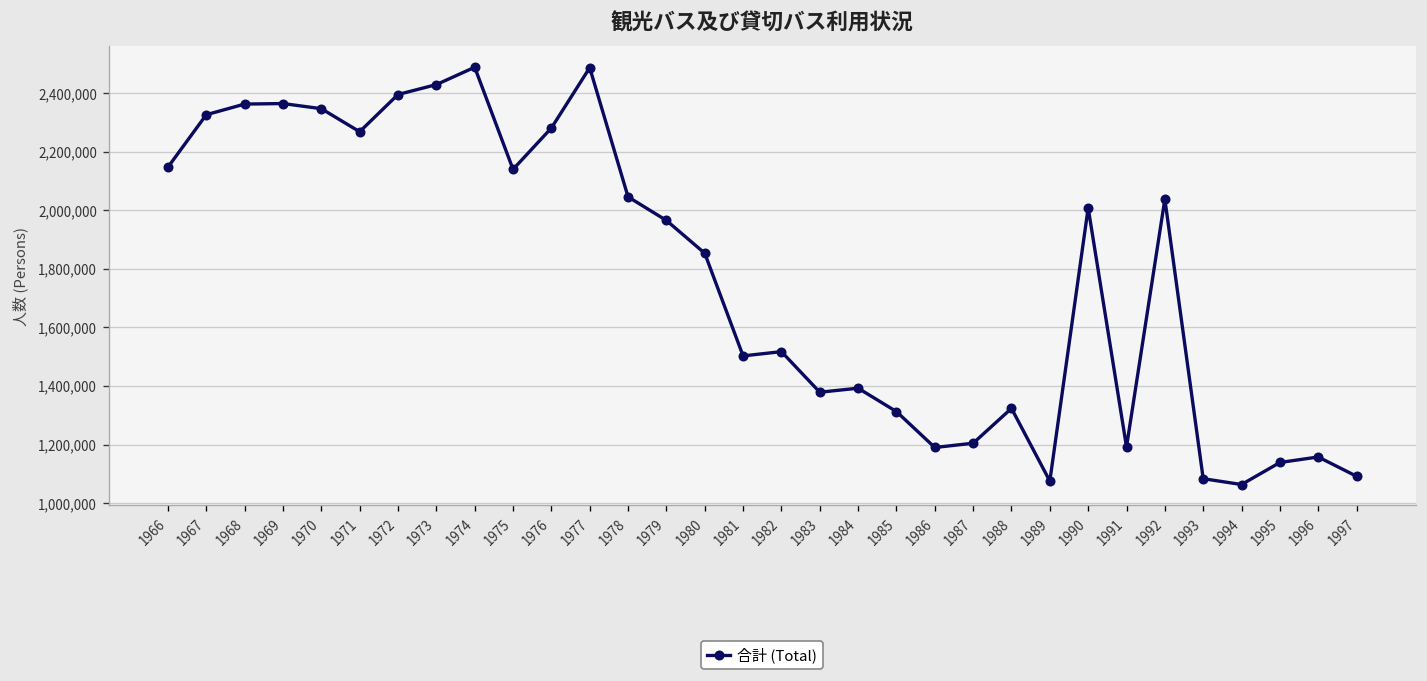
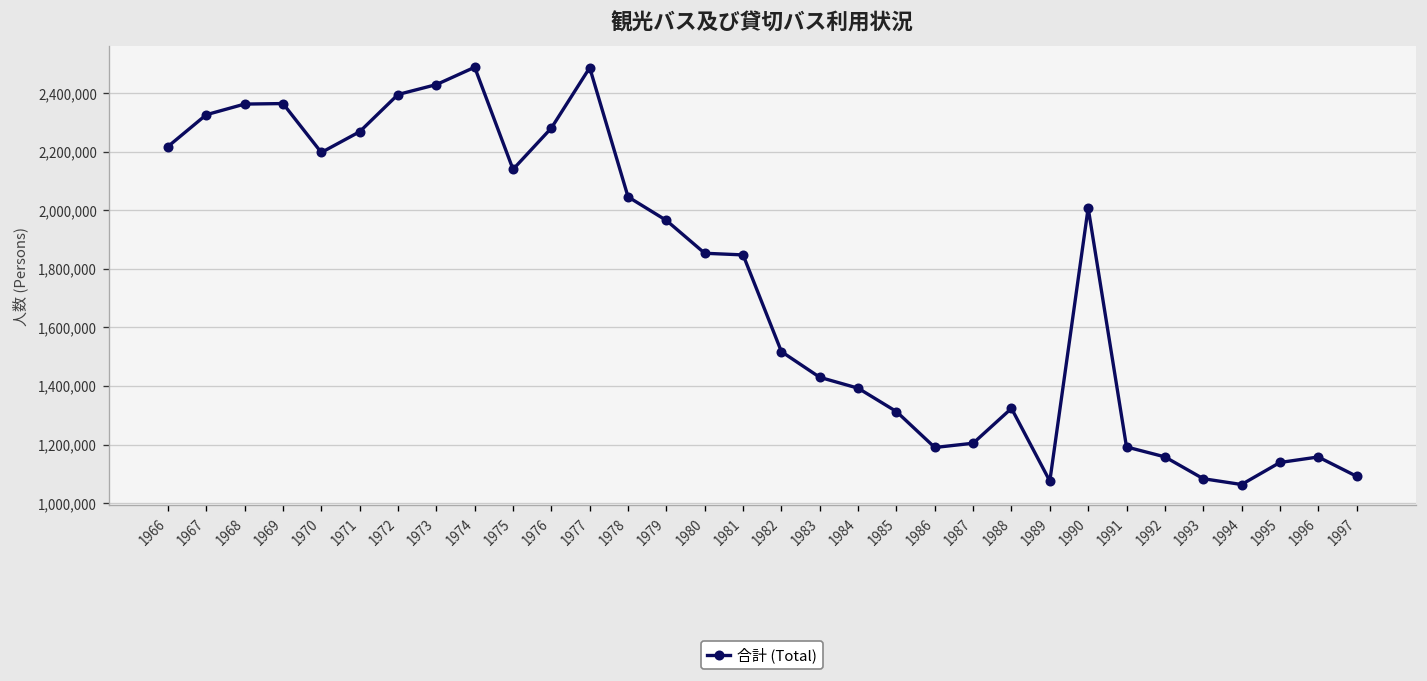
1966: 2,150,000 -> 2,220,000
1970: 2,350,000 -> 2,200,000
1981: 1,500,000 -> 1,850,000
1983: 1,380,000 -> 1,430,000
1992: 2,040,000 -> 1,160,000
